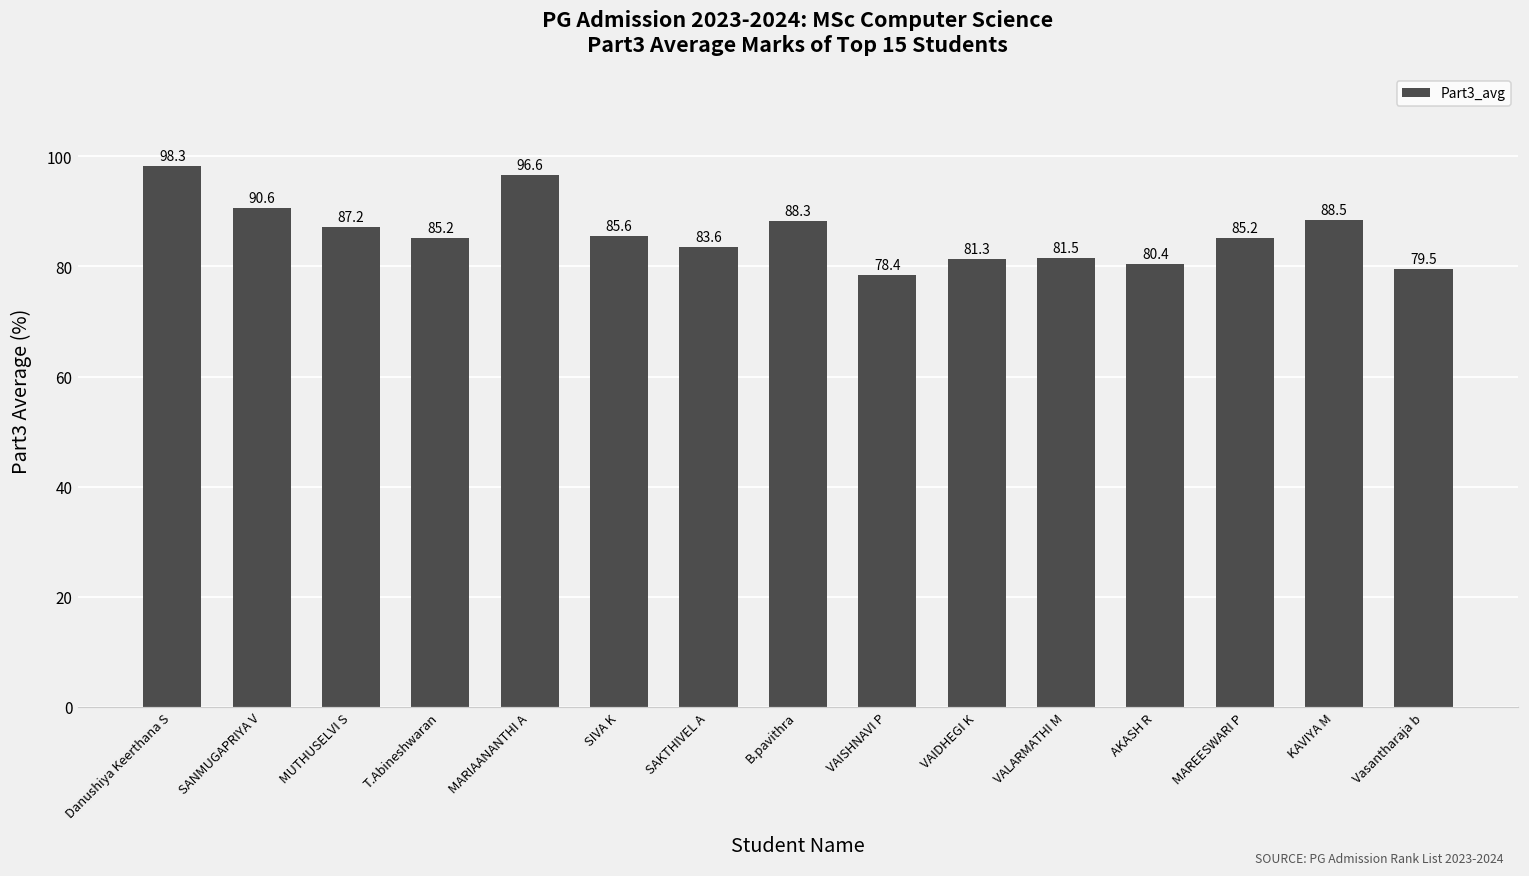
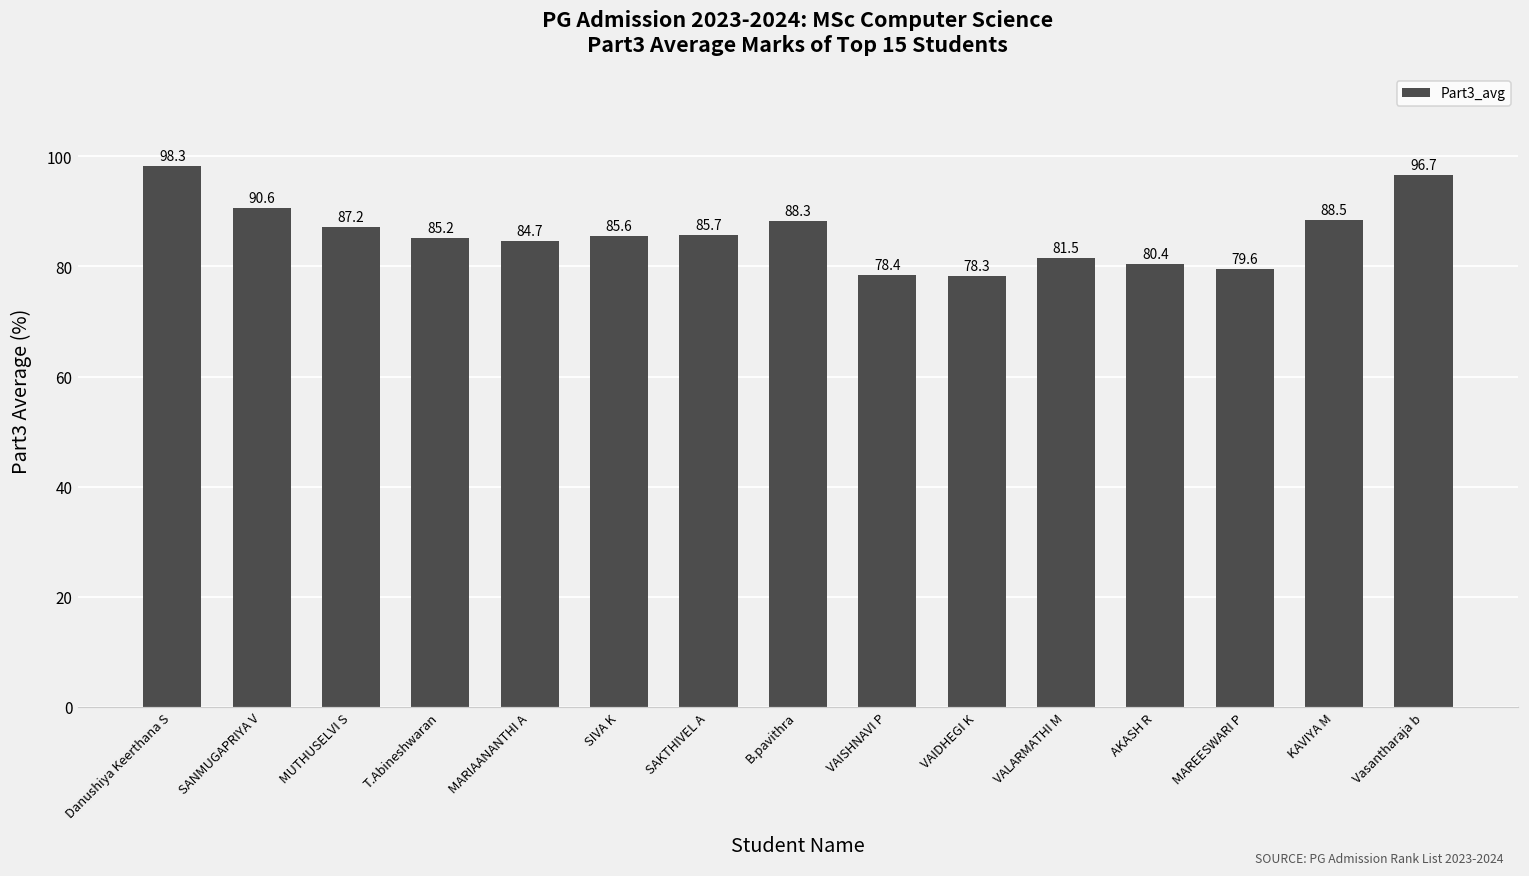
MARIAANANTHI A: 96.6 -> 84.7
SAKTHIVEL A: 83.6 -> 85.7
VAIDHEGI K: 81.3 -> 78.3
MAREESWARI P: 85.2 -> 79.6
Vasantharaja b: 79.5 -> 96.7
